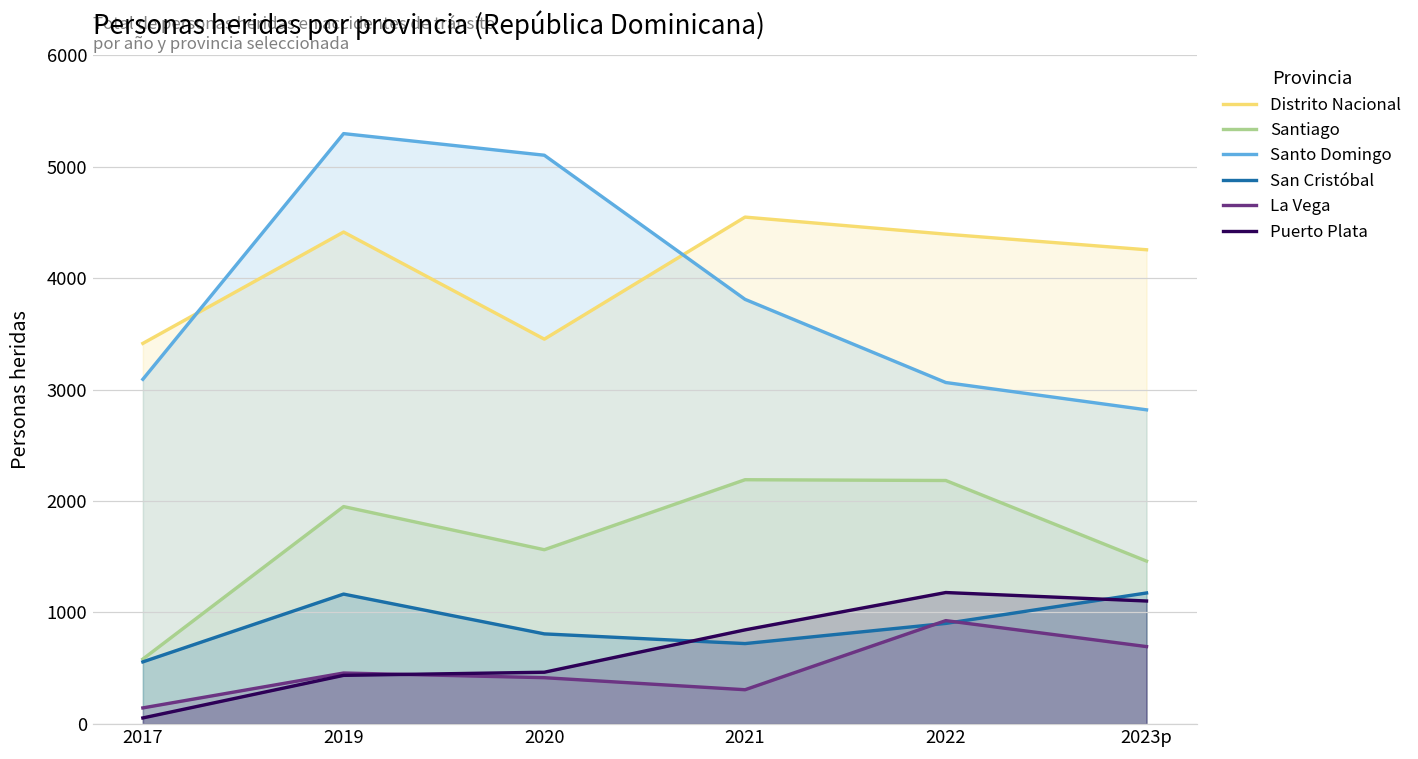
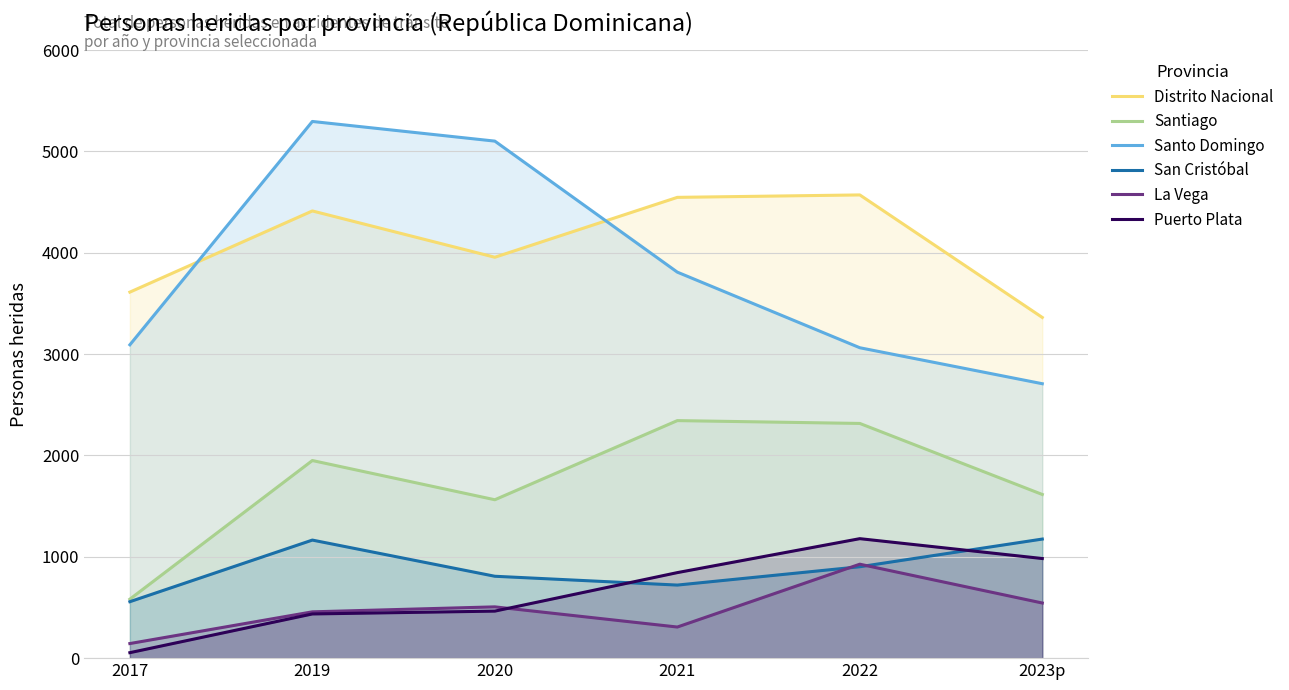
Distrito Nacional, 2017: 3410 -> 3610
Distrito Nacional, 2020: 3450 -> 3960
La Vega, 2020: 420 -> 510
Santiago, 2021: 2190 -> 2340
Distrito Nacional, 2022: 4390 -> 4570
Santiago, 2022: 2180 -> 2320
Distrito Nacional, 2023p: 4250 -> 3360
Santiago, 2023p: 1460 -> 1620
Santo Domingo, 2023p: 2820 -> 2710
La Vega, 2023p: 690 -> 540
Puerto Plata, 2023p: 1100 -> 980
